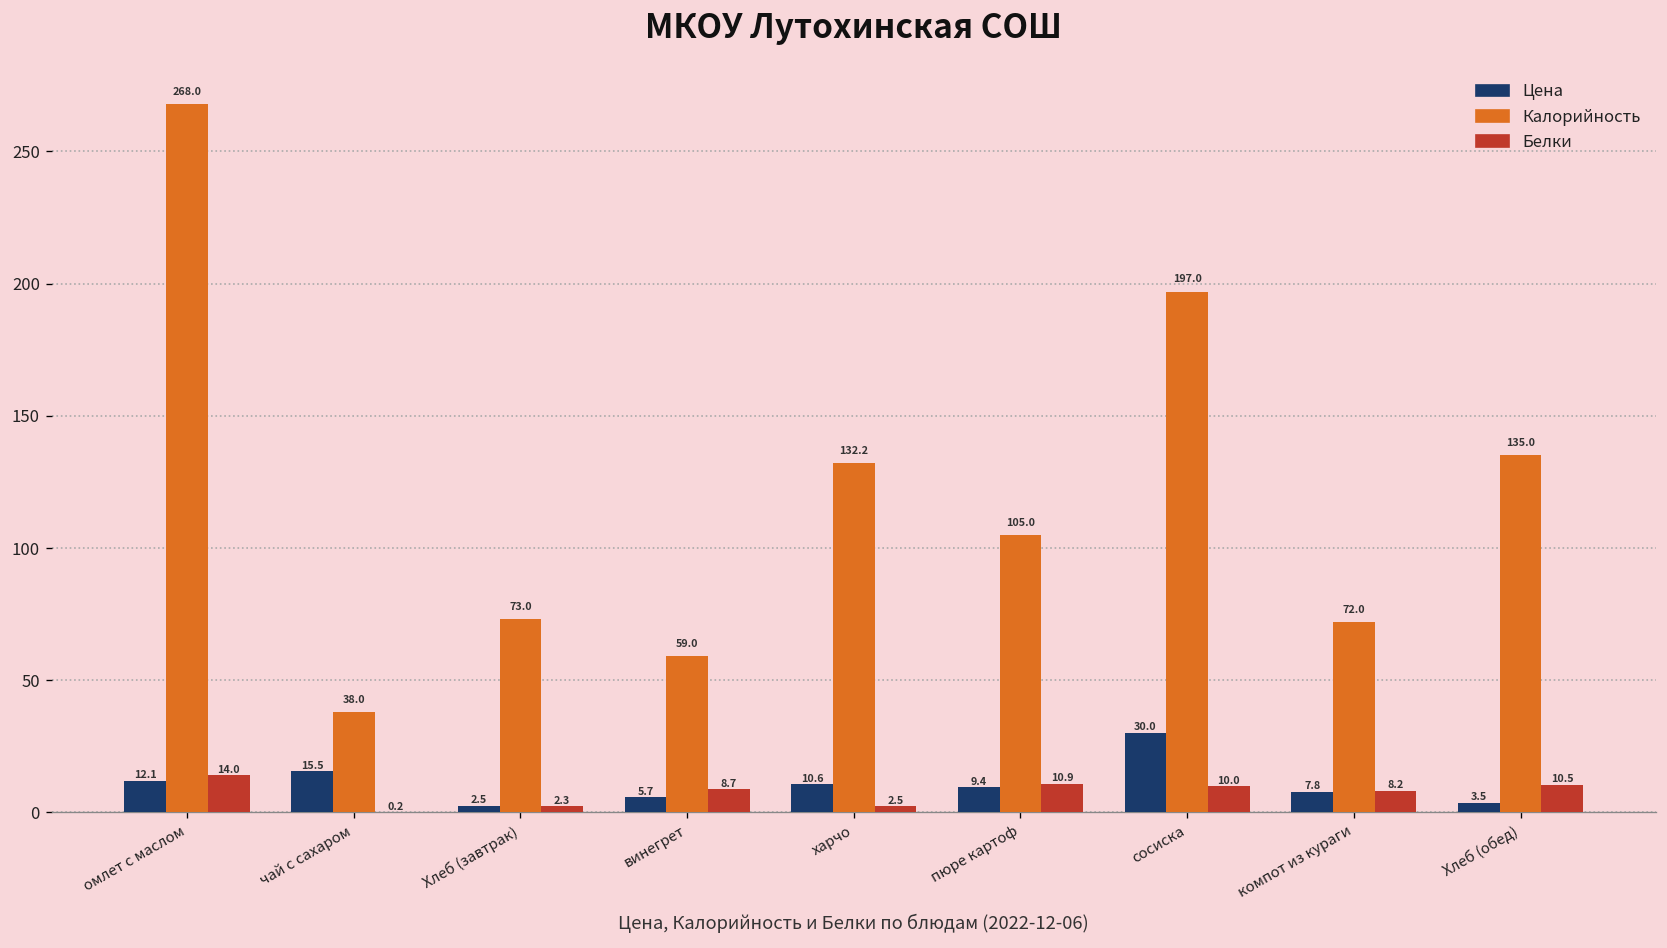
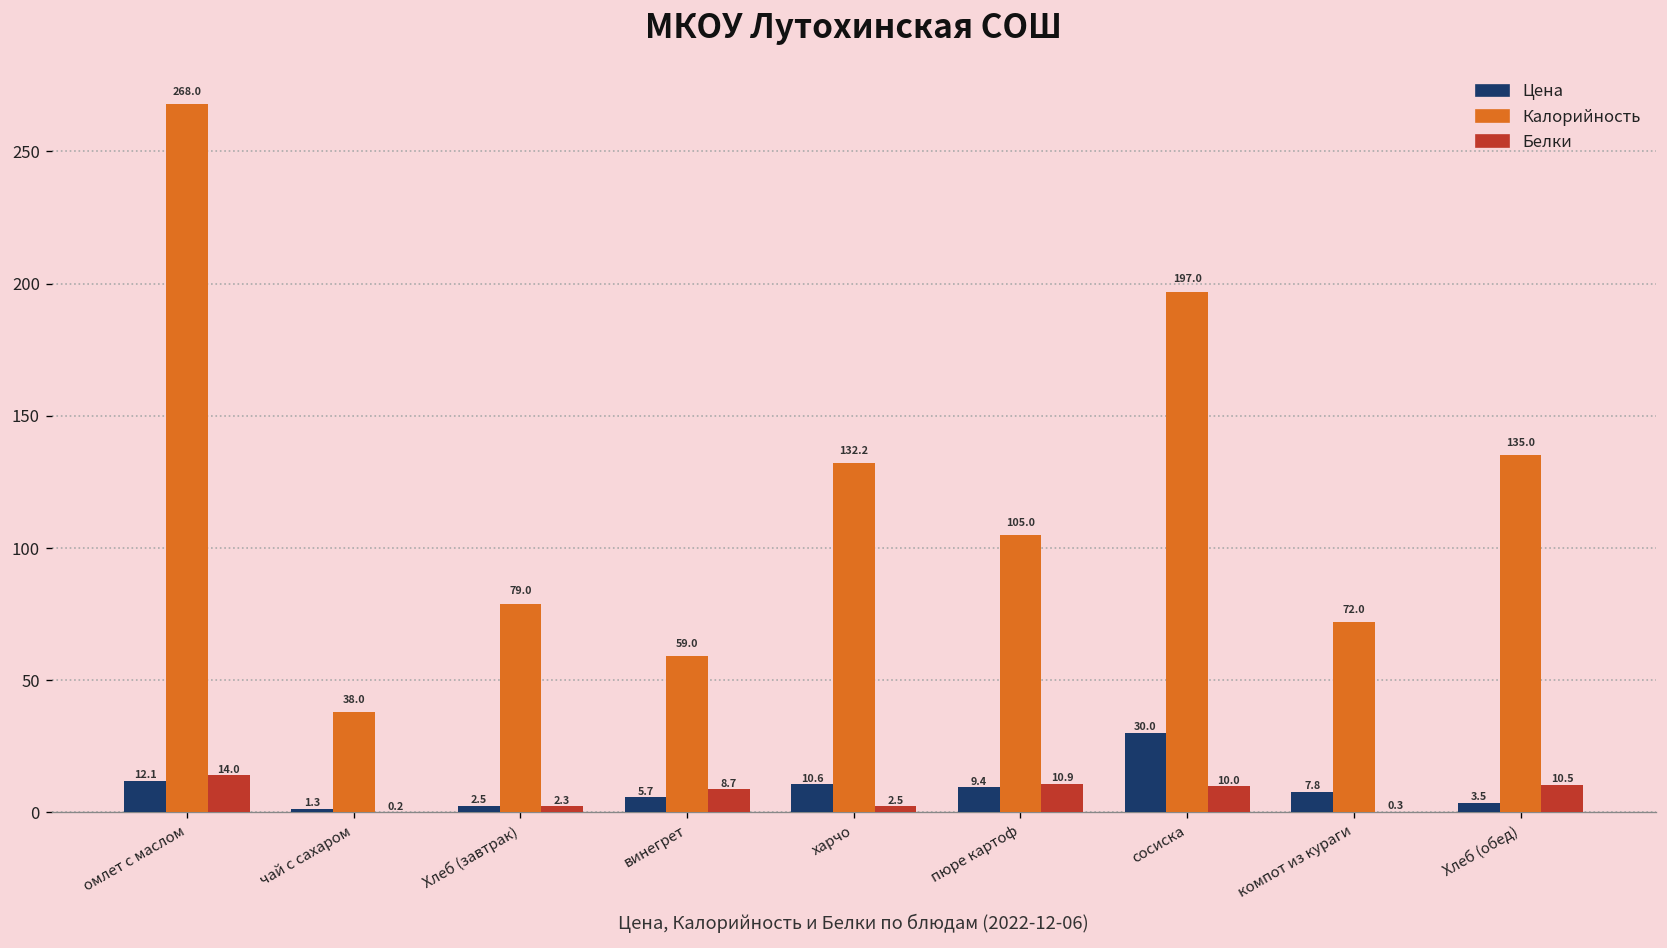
Цена, чай с сахаром: 15.5 -> 1.3
Калорийность, Хлеб (завтрак): 73.0 -> 79.0
Белки, компот из кураги: 8.2 -> 0.3
